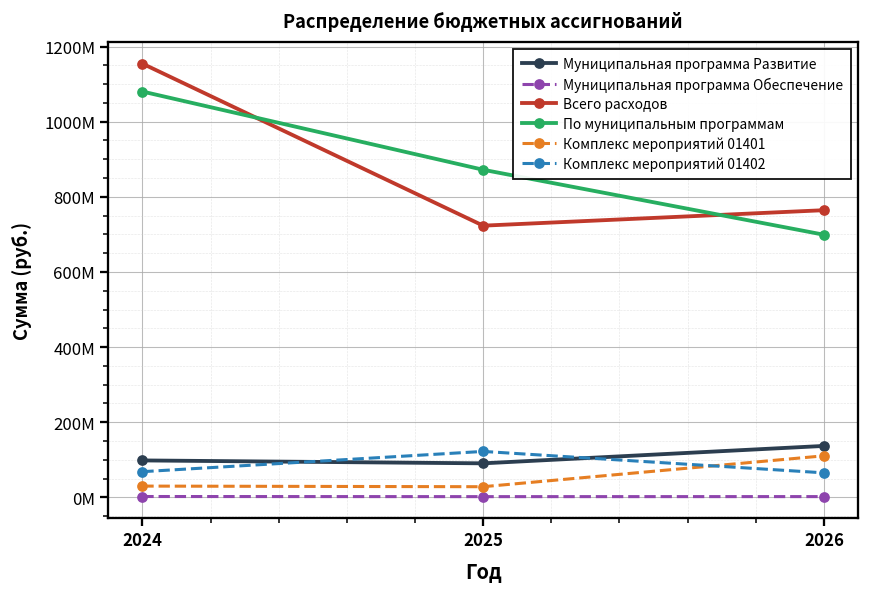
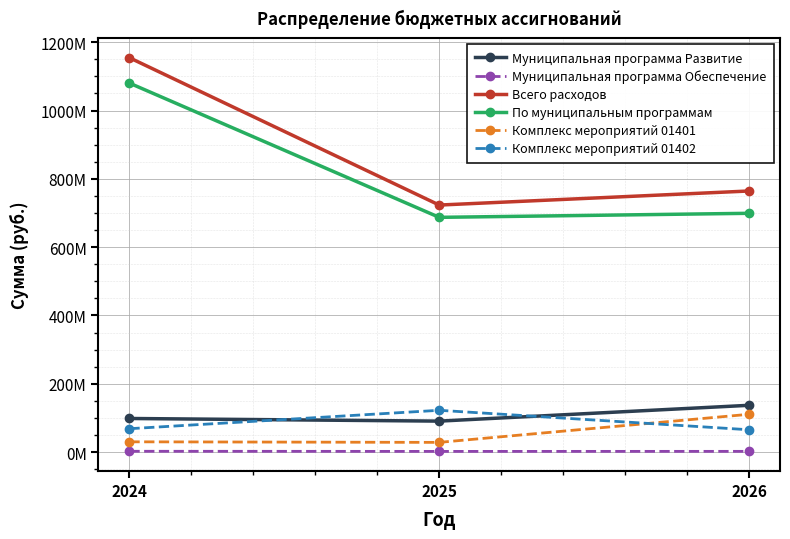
По муниципальным программам, 2025: 870000000 -> 690000000
